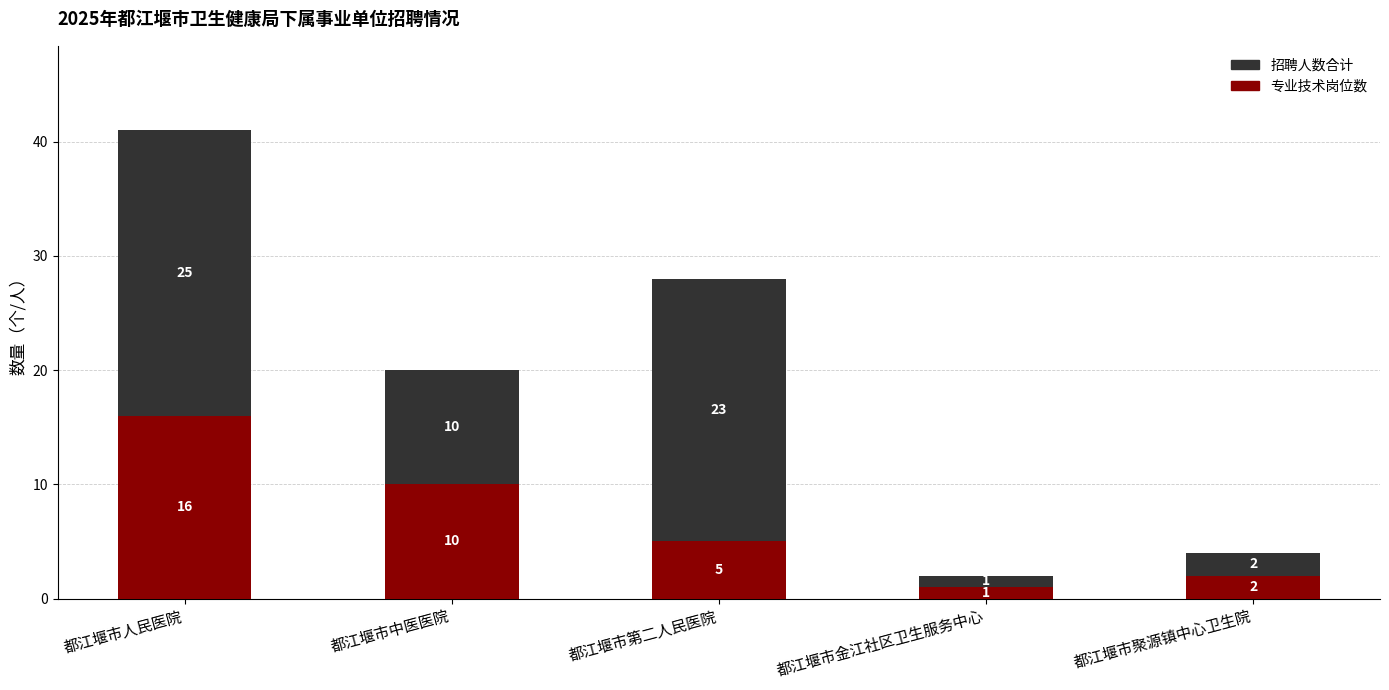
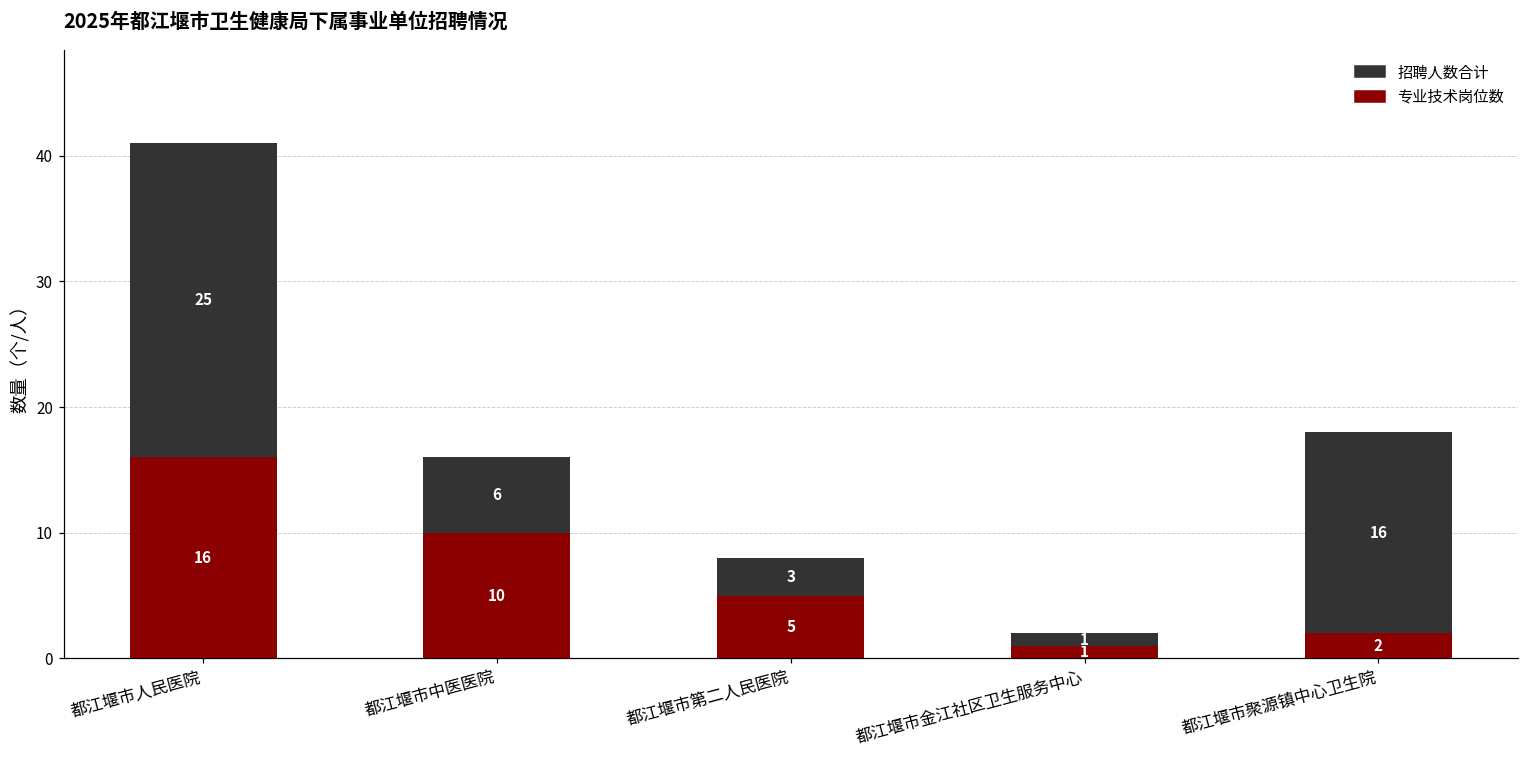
招聘人数合计, 都江堰市中医医院: 10 -> 6
招聘人数合计, 都江堰市第二人民医院: 23 -> 3
招聘人数合计, 都江堰市聚源镇中心卫生院: 2 -> 16
